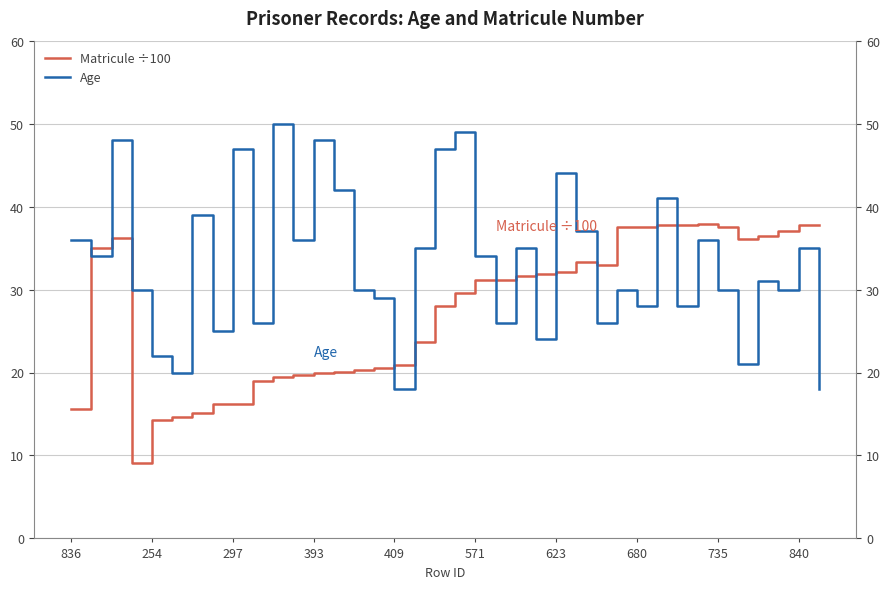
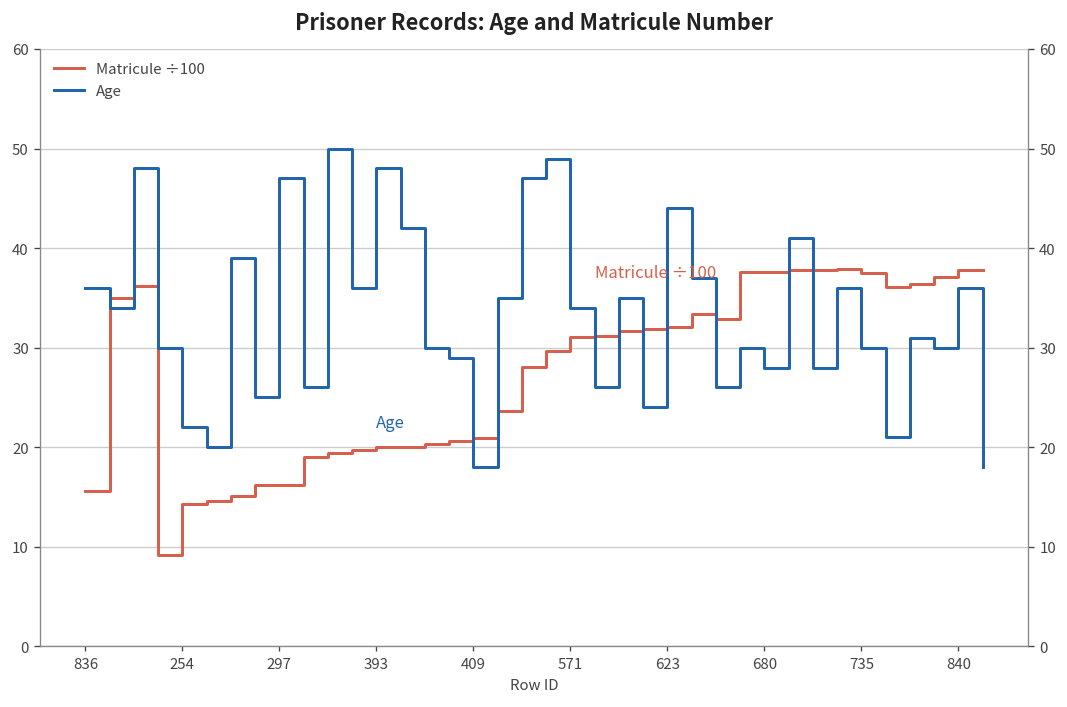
Age, 840: 35 -> 36
